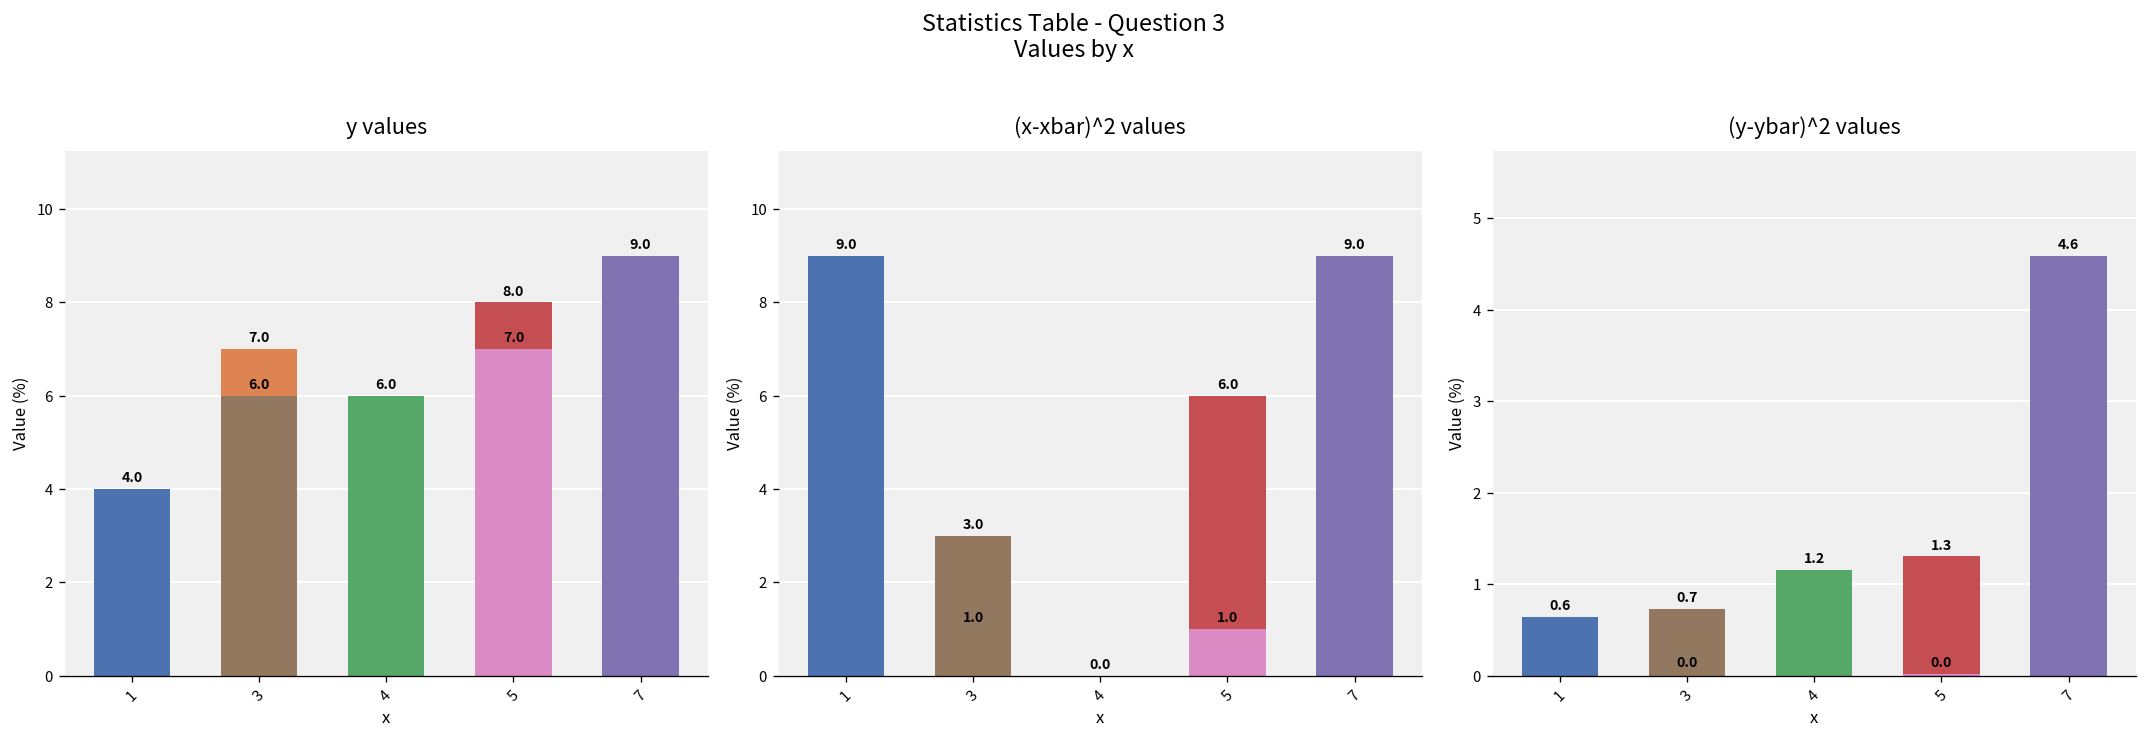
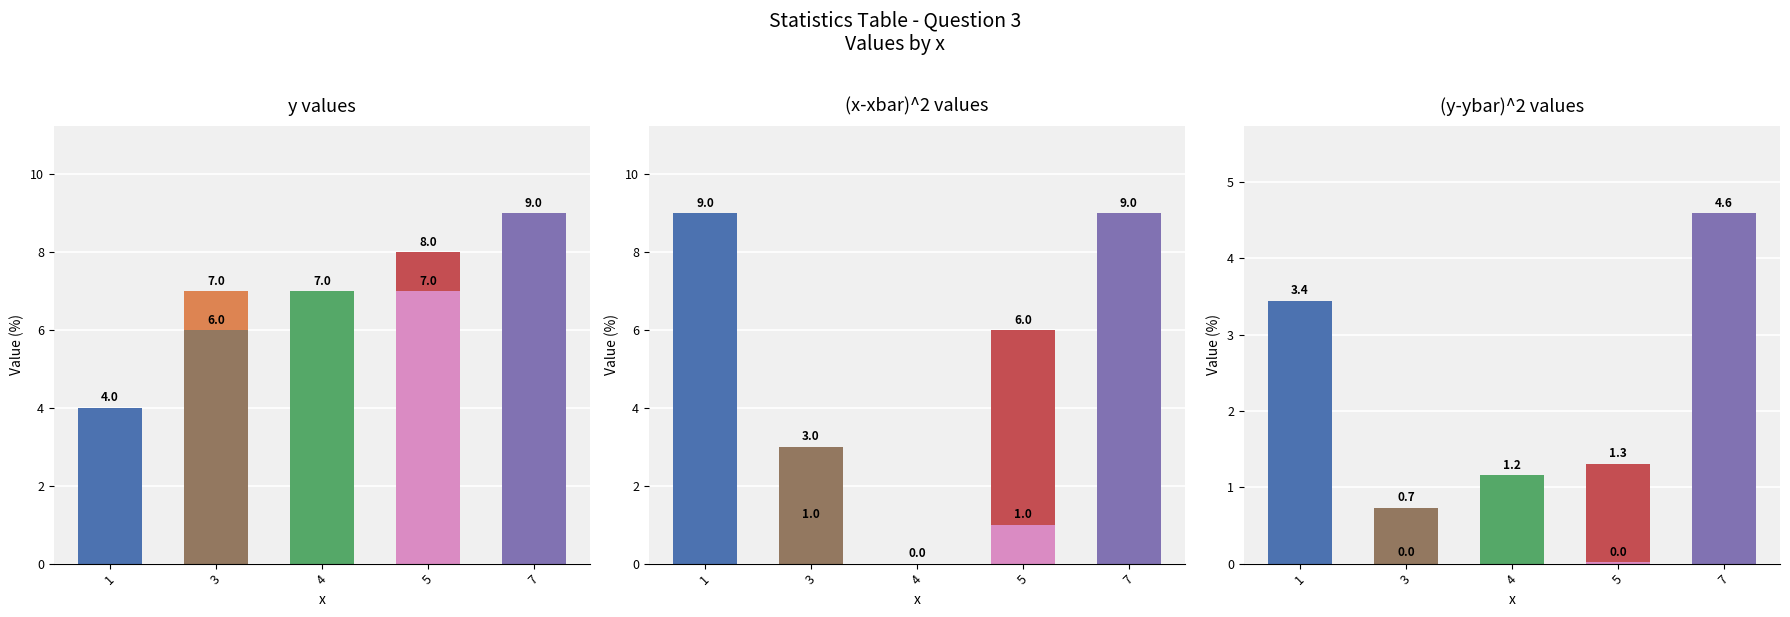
y values, 4: 6.0 -> 7.0
(y-ybar)^2 values, 1: 0.6 -> 3.4
